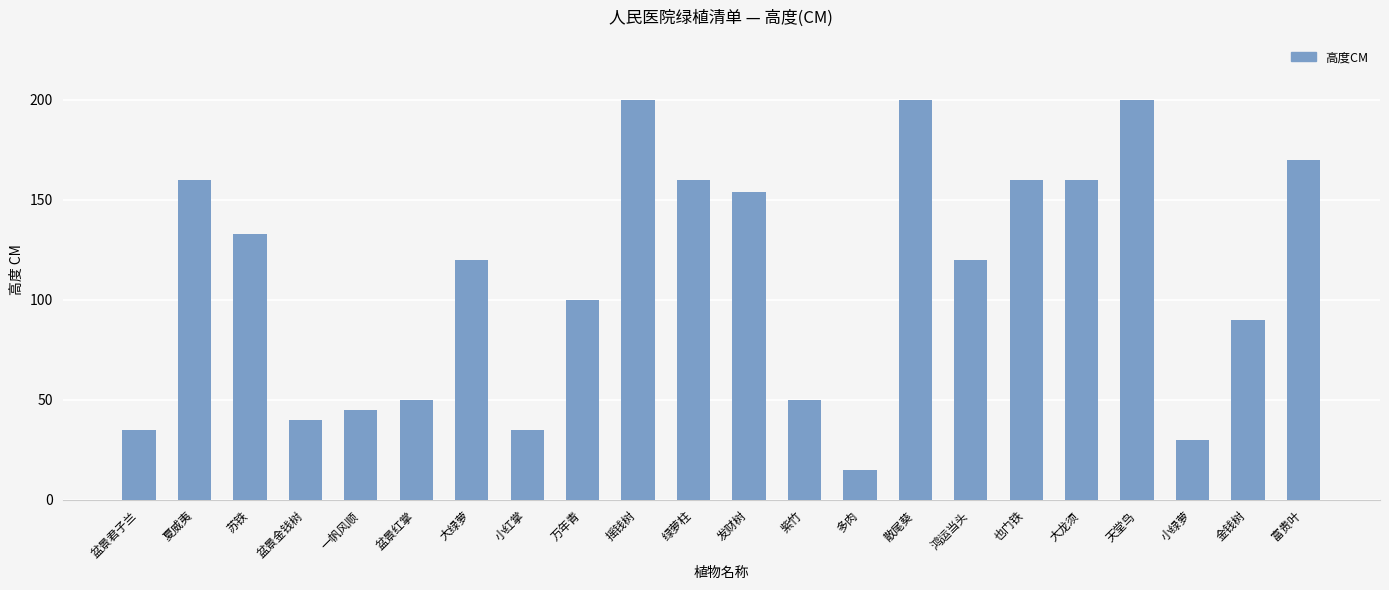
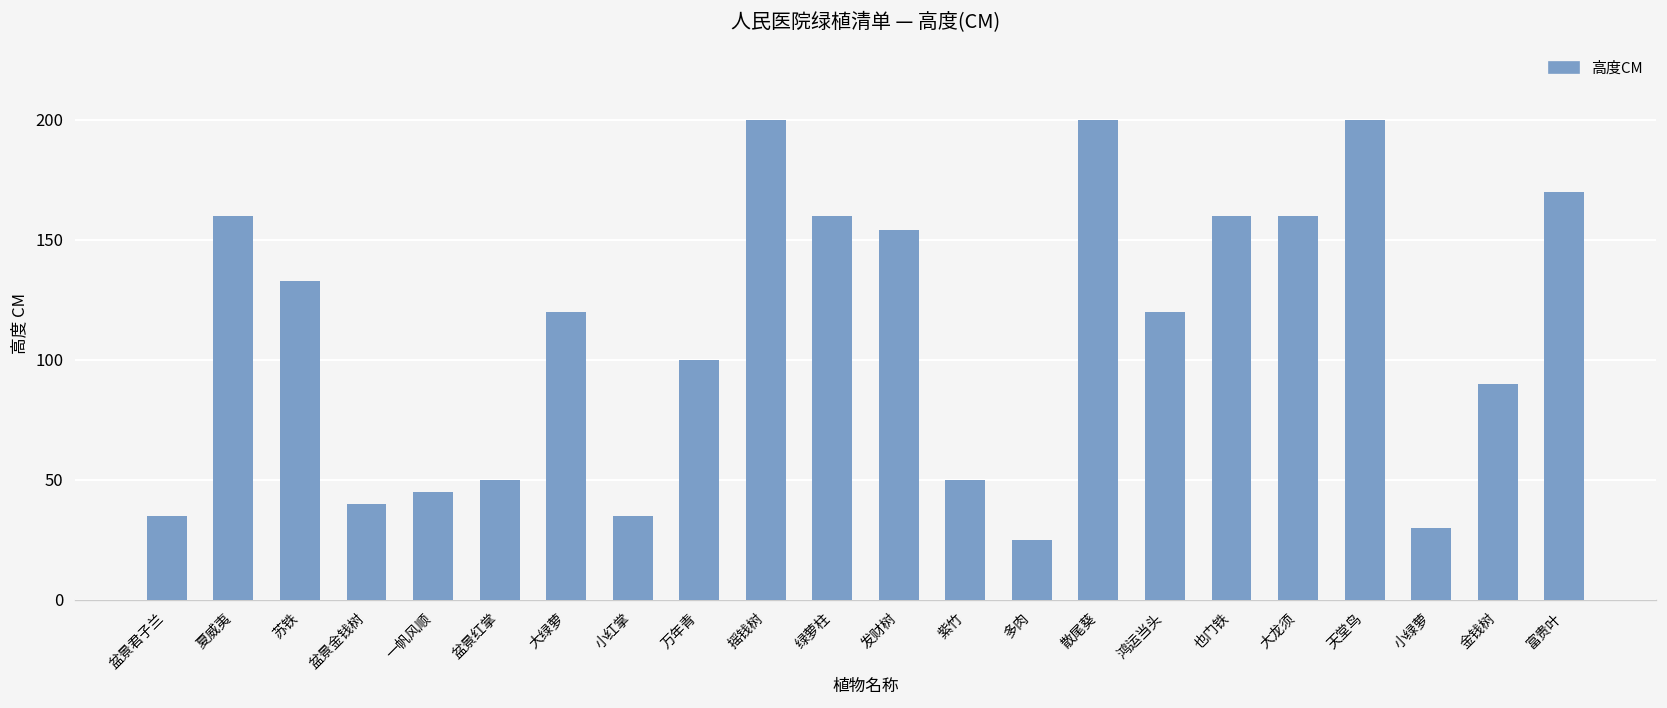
多肉: 15 -> 25
